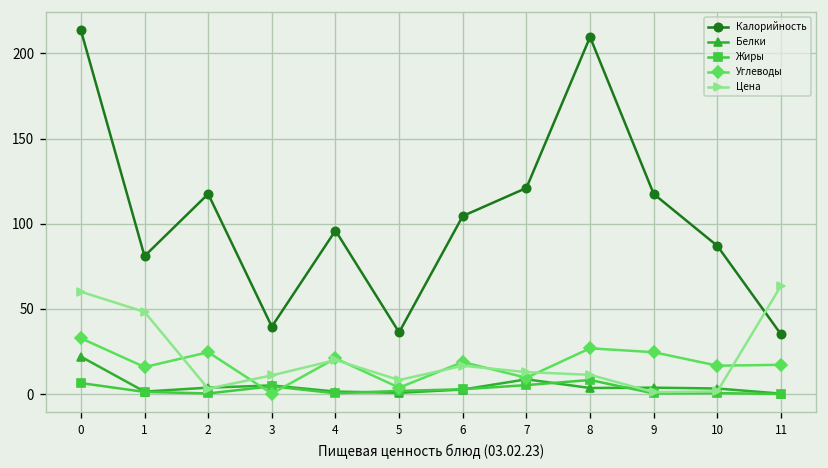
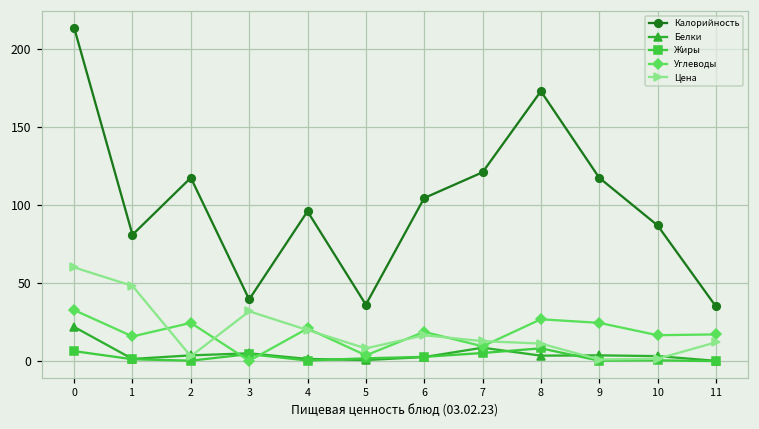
Цена, 3: 11 -> 32
Калорийность, 8: 210 -> 173
Цена, 11: 64 -> 12
